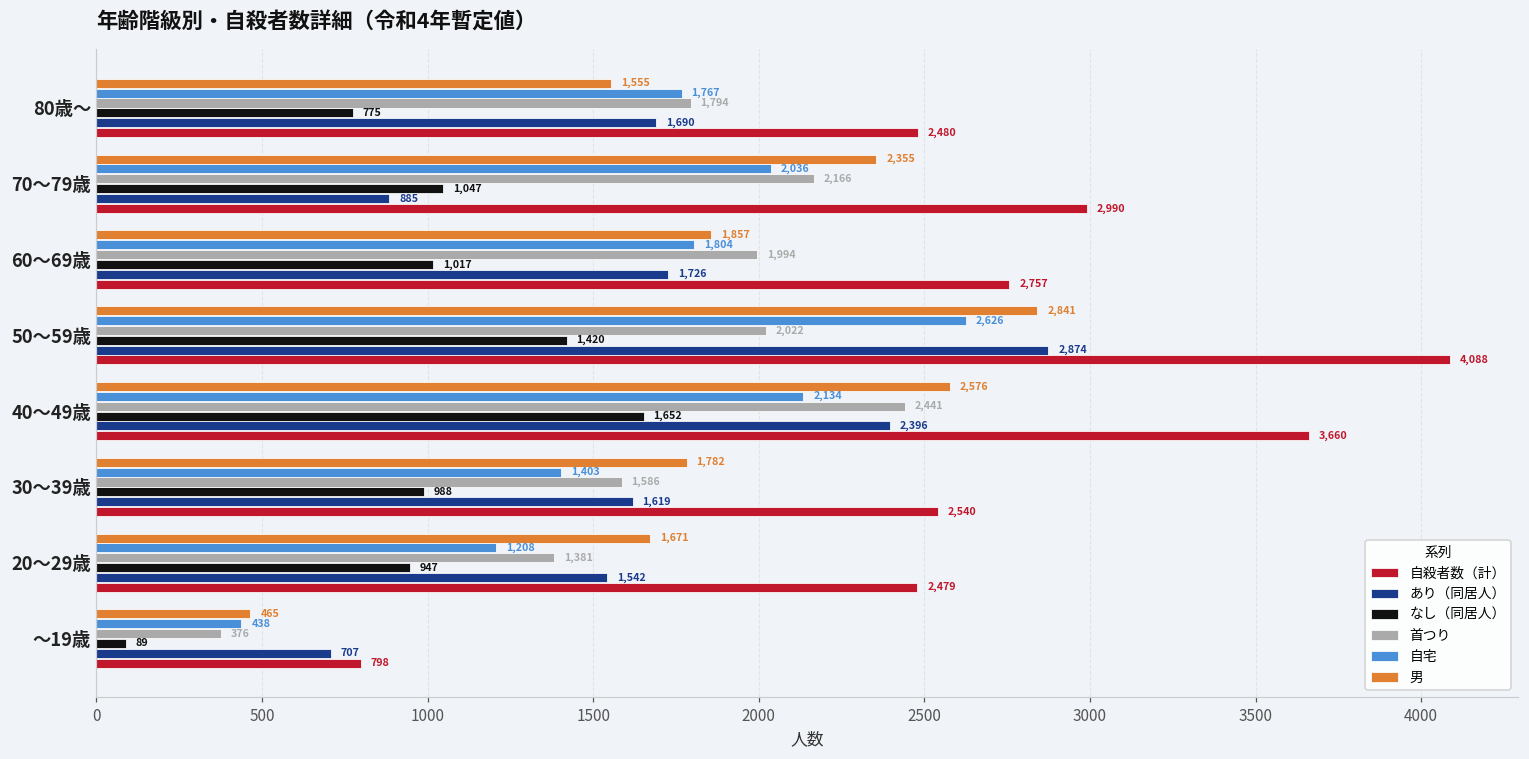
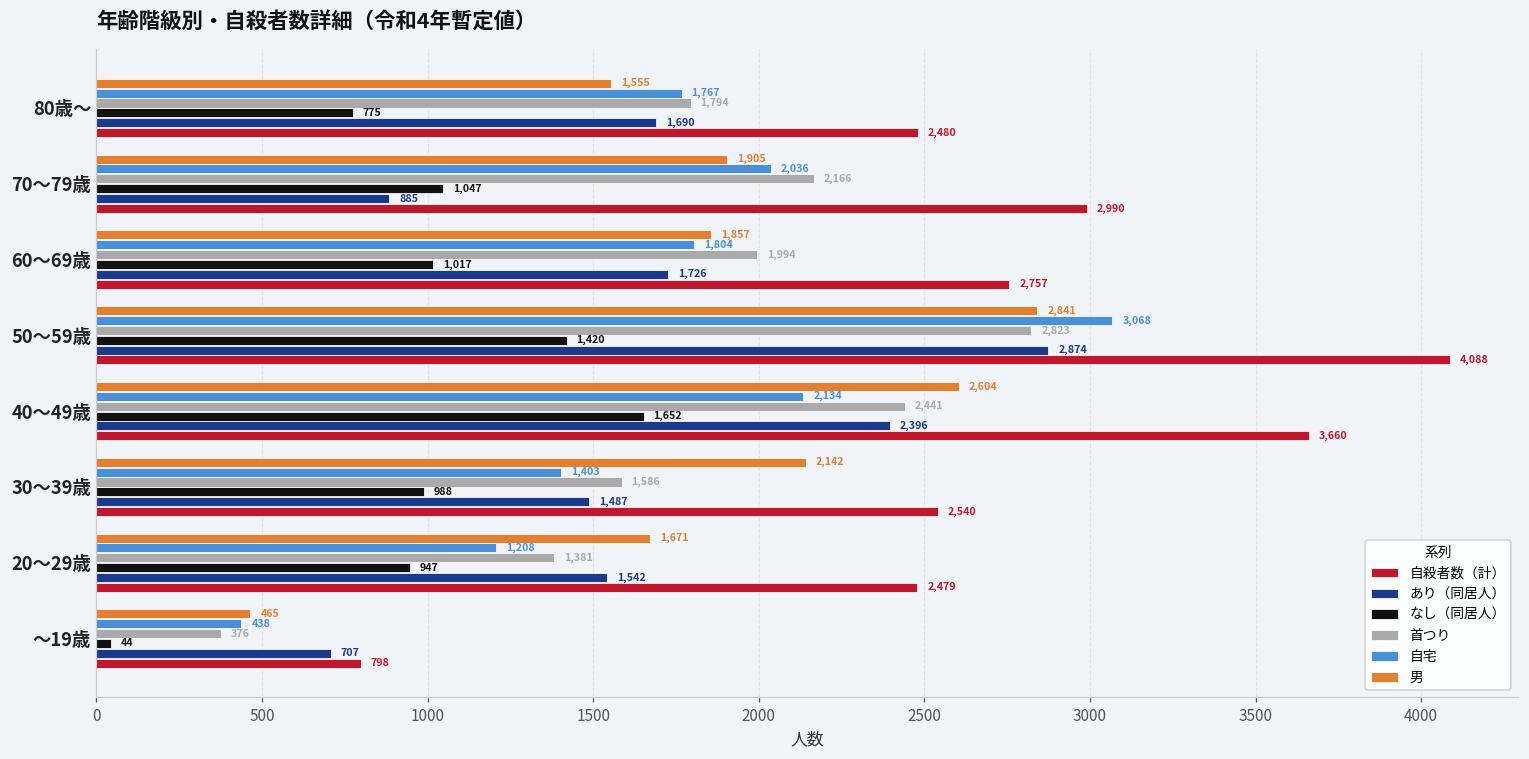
男, 70～79歳: 2,355 -> 1,905
自宅, 50～59歳: 2,626 -> 3,068
首つり, 50～59歳: 2,022 -> 2,823
男, 40～49歳: 2,576 -> 2,604
男, 30～39歳: 1,782 -> 2,142
あり（同居人）, 30～39歳: 1,619 -> 1,487
なし（同居人）, ～19歳: 89 -> 44
